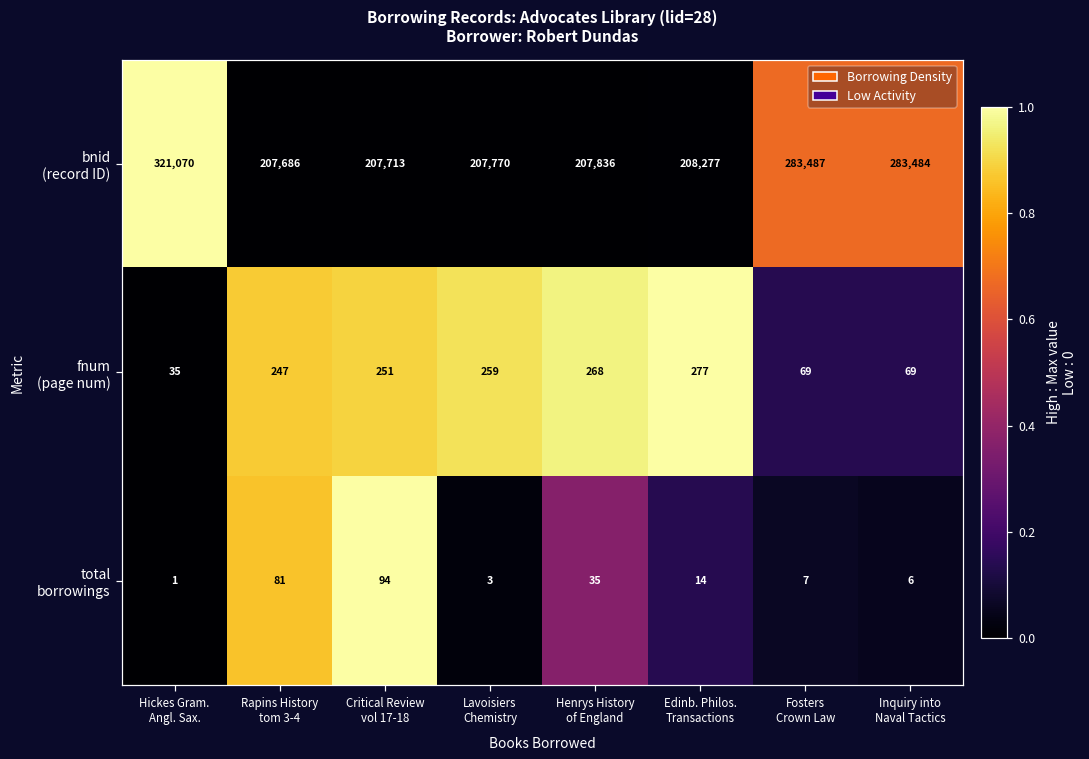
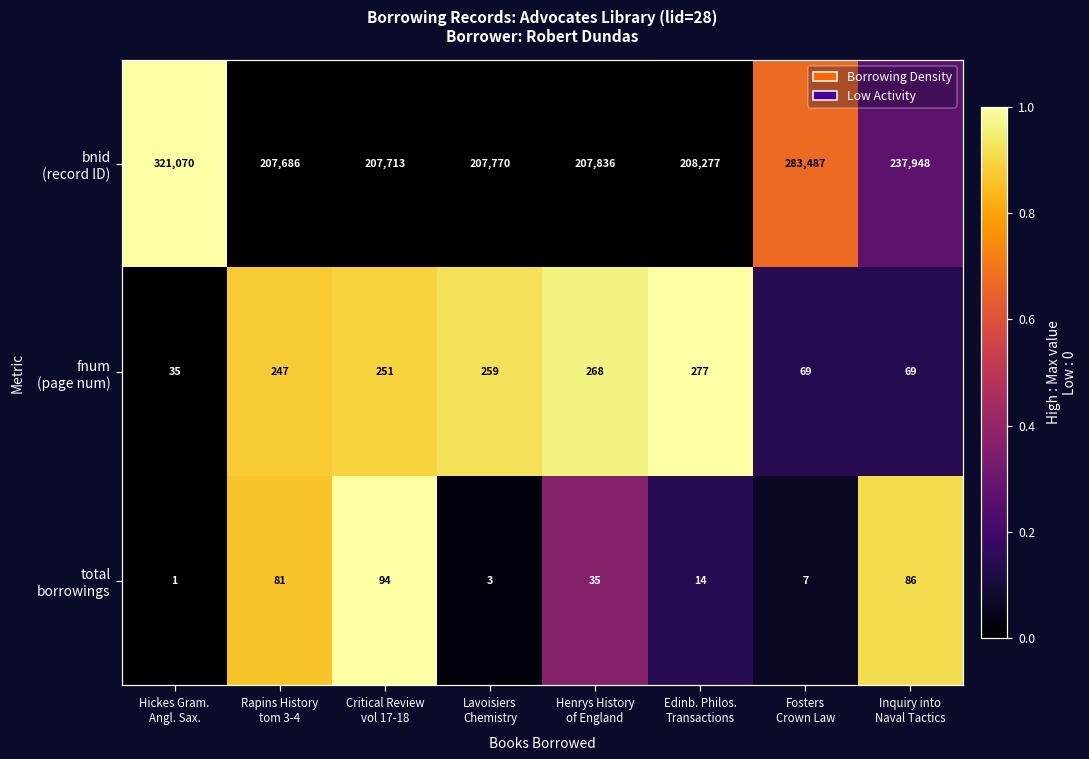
bnid (record ID), Inquiry into Naval Tactics: 283,484 -> 237,948
total borrowings, Inquiry into Naval Tactics: 6 -> 86
